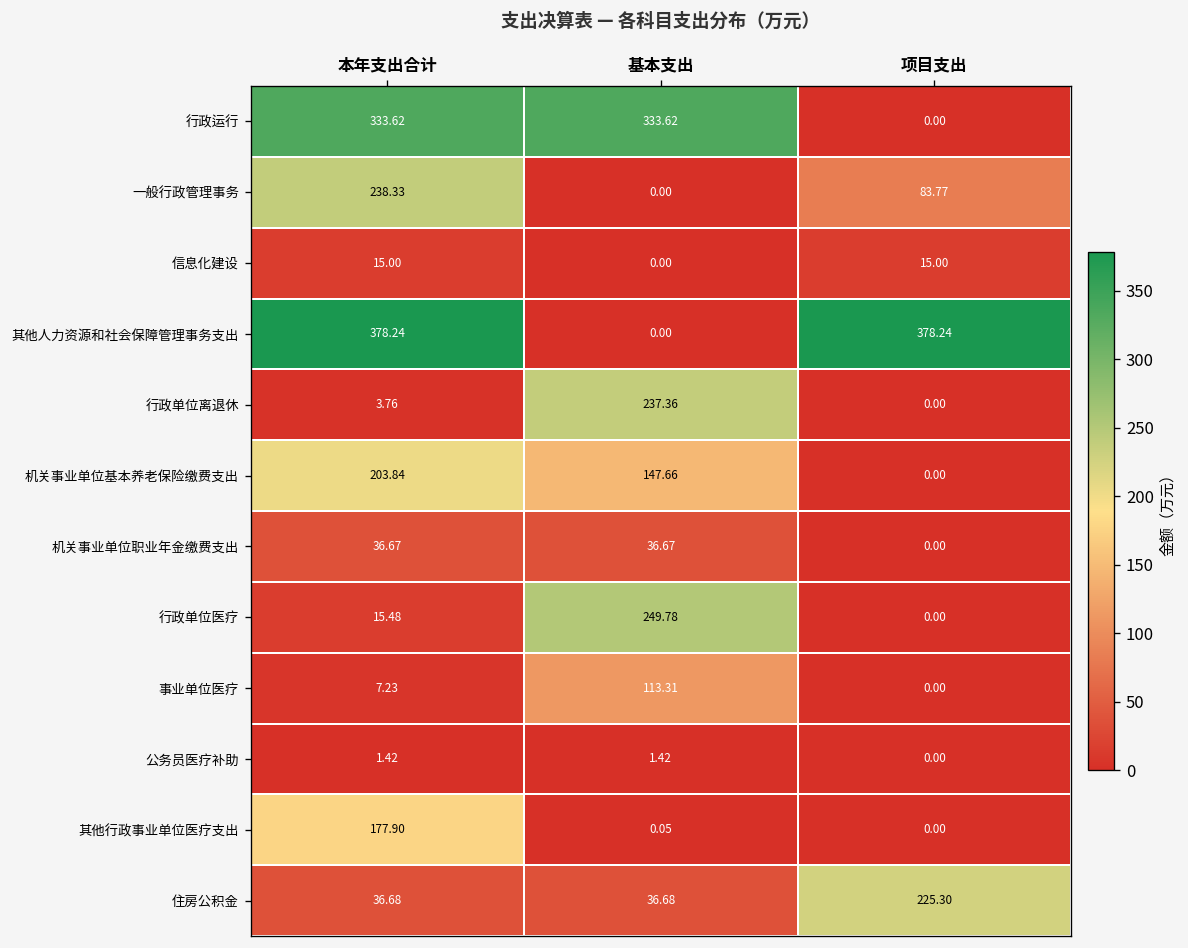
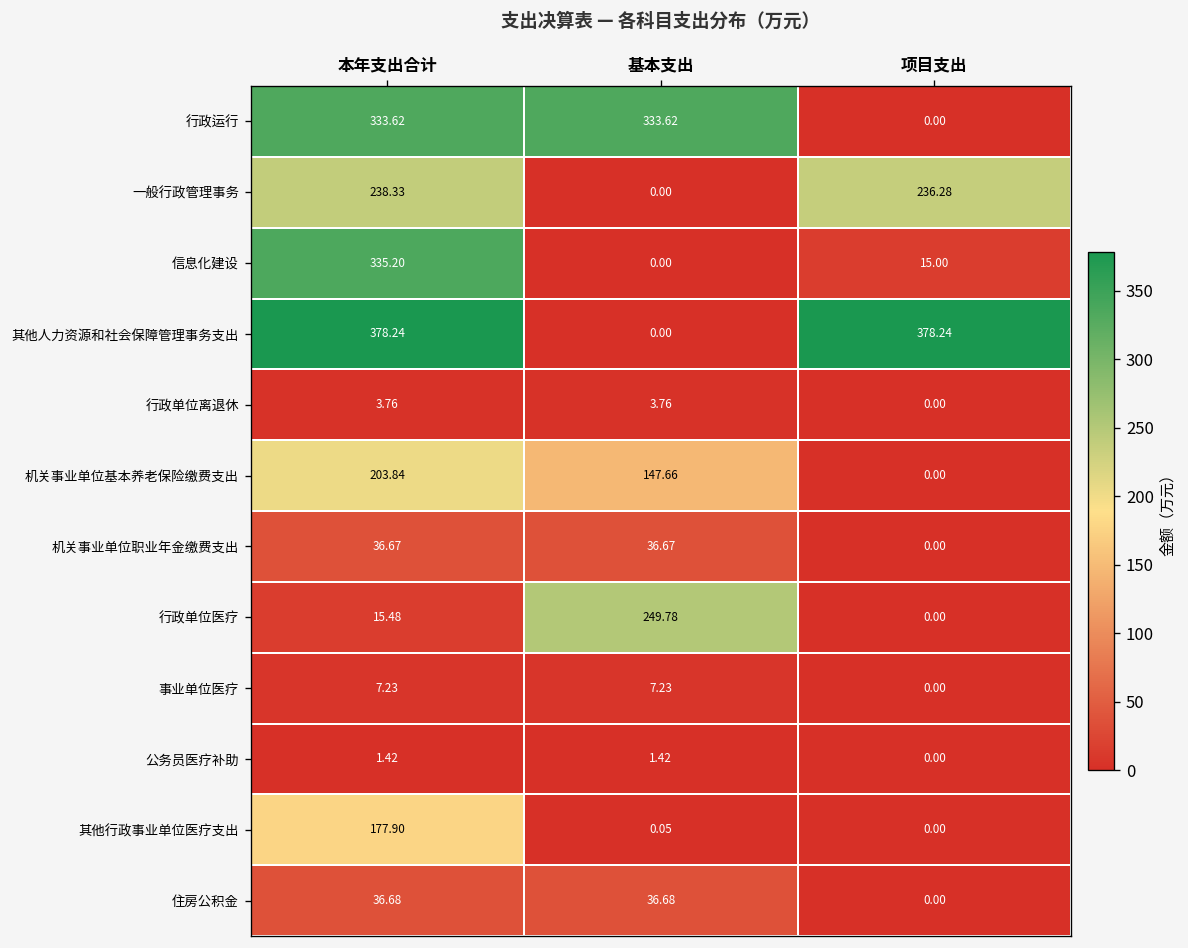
一般行政管理事务, 项目支出: 83.77 -> 236.28
信息化建设, 本年支出合计: 15.00 -> 335.20
行政单位离退休, 基本支出: 237.36 -> 3.76
事业单位医疗, 基本支出: 113.31 -> 7.23
住房公积金, 项目支出: 225.30 -> 0.00
